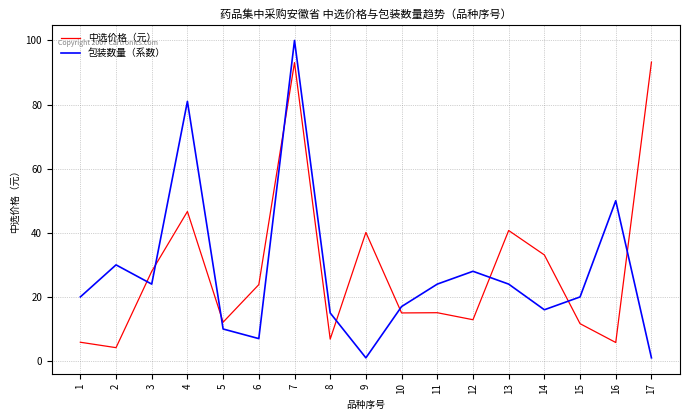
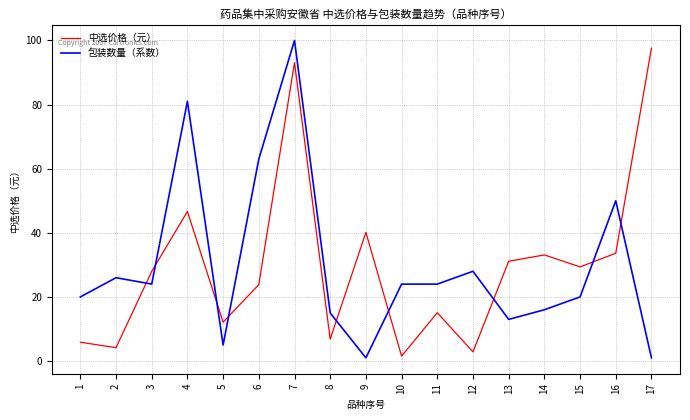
包装数量（系数）, 2: 30 -> 26
包装数量（系数）, 5: 10 -> 5
包装数量（系数）, 6: 7 -> 63
中选价格（元）, 10: 15 -> 2
包装数量（系数）, 10: 17 -> 24
中选价格（元）, 12: 13 -> 3
中选价格（元）, 13: 41 -> 31
包装数量（系数）, 13: 24 -> 13
中选价格（元）, 15: 12 -> 29
中选价格（元）, 16: 6 -> 34
中选价格（元）, 17: 93 -> 98
